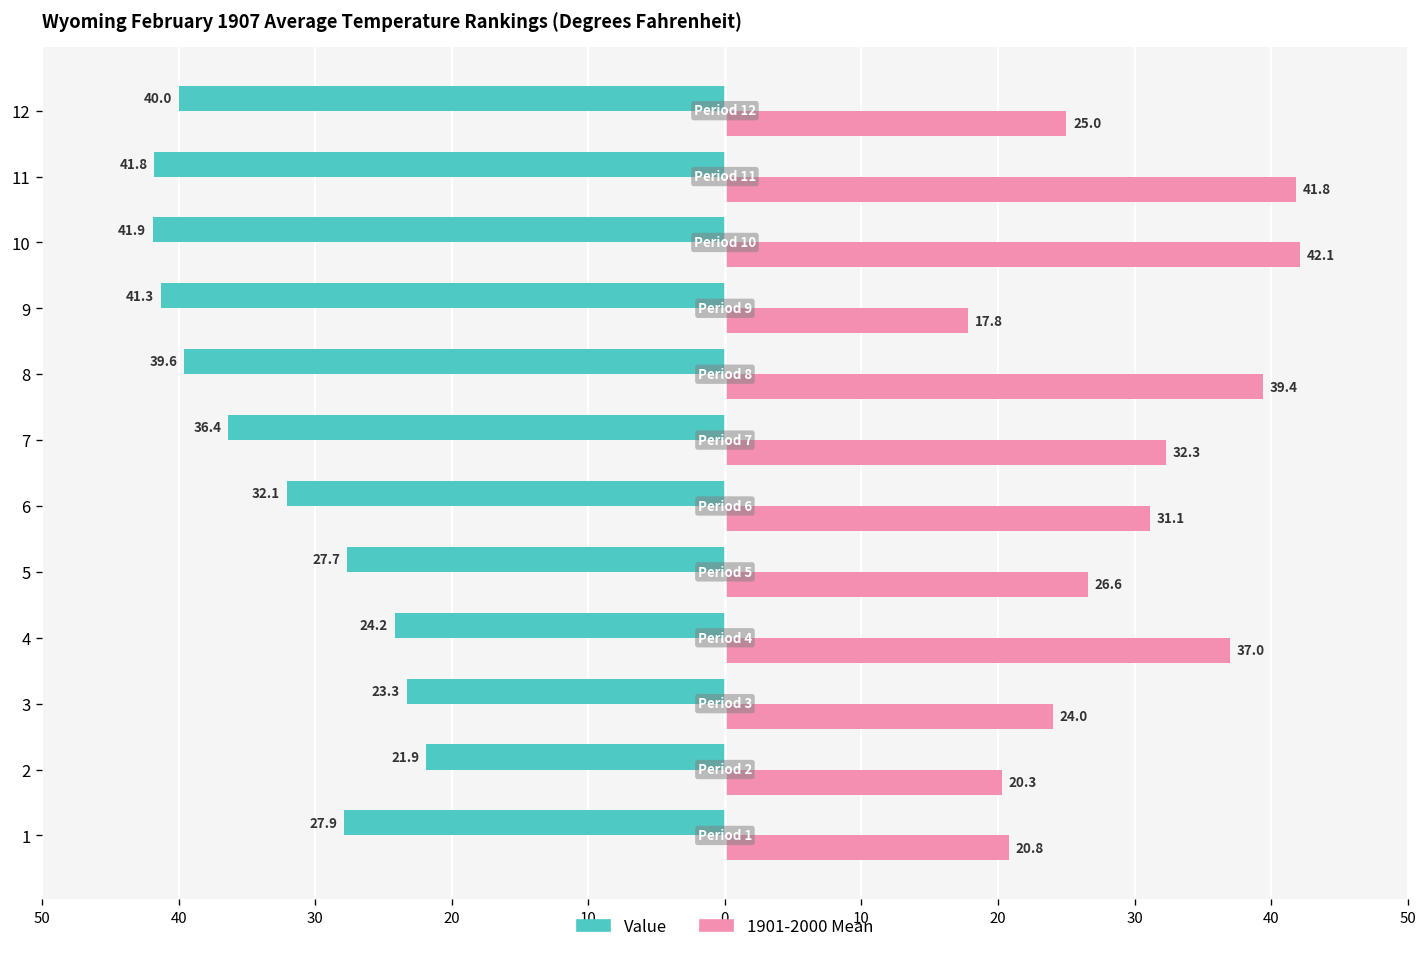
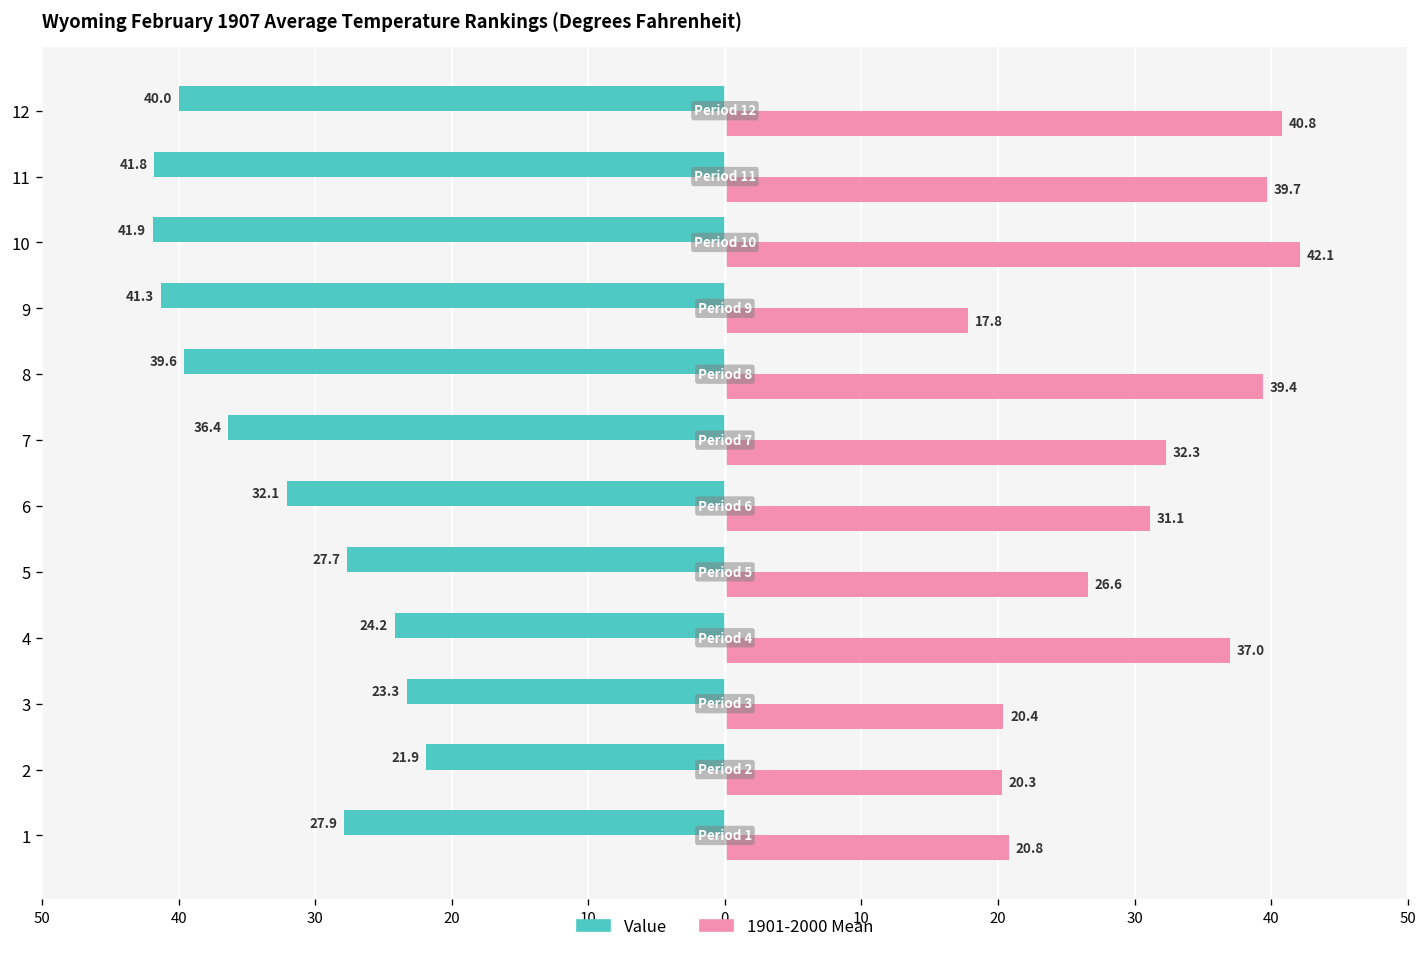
1901-2000 Mean, 12: 25.0 -> 40.8
1901-2000 Mean, 11: 41.8 -> 39.7
1901-2000 Mean, 3: 24.0 -> 20.4
